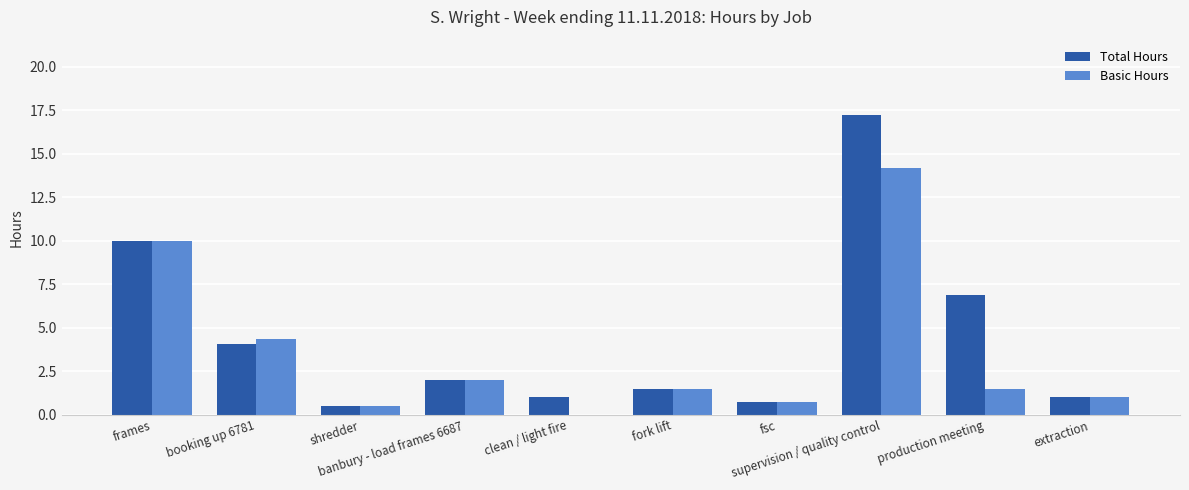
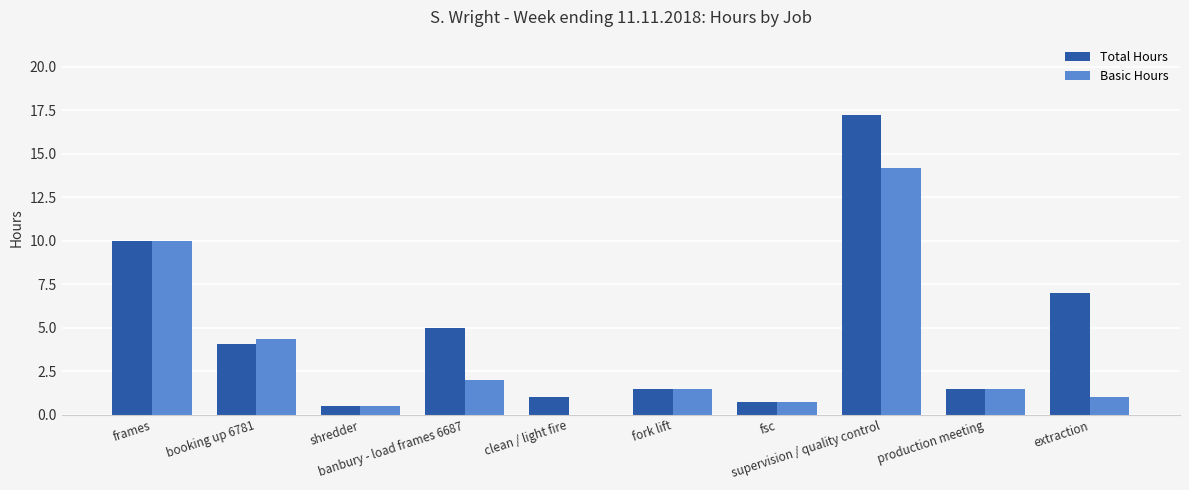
Total Hours, banbury - load frames 6687: 2 -> 5
Total Hours, production meeting: 6.9 -> 1.5
Total Hours, extraction: 1 -> 7
